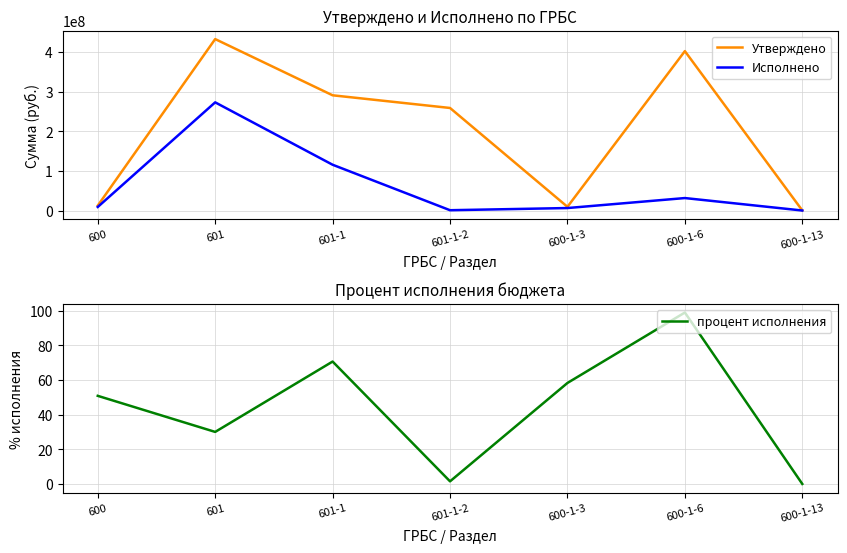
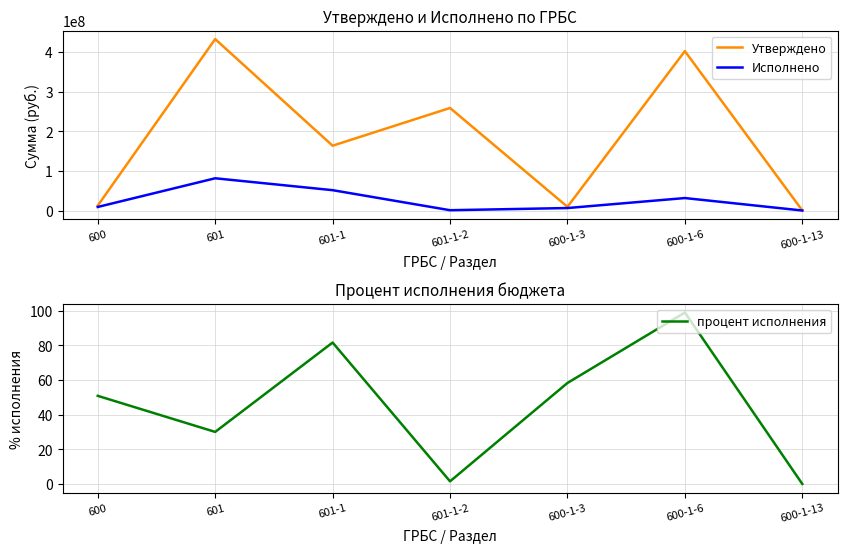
Утверждено и Исполнено по ГРБС, Исполнено, 601: 270000000 -> 80000000
Утверждено и Исполнено по ГРБС, Утверждено, 601-1: 290000000 -> 160000000
Утверждено и Исполнено по ГРБС, Исполнено, 601-1: 120000000 -> 50000000
Процент исполнения бюджета, 601-1: 71 -> 82
